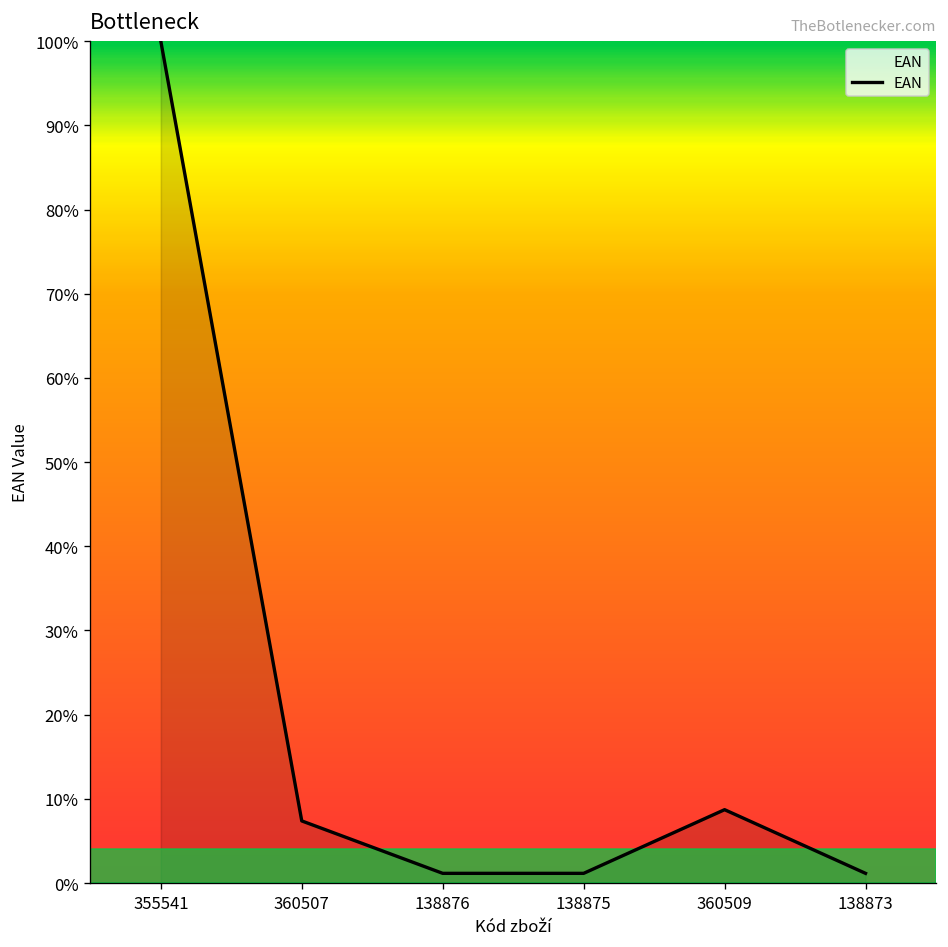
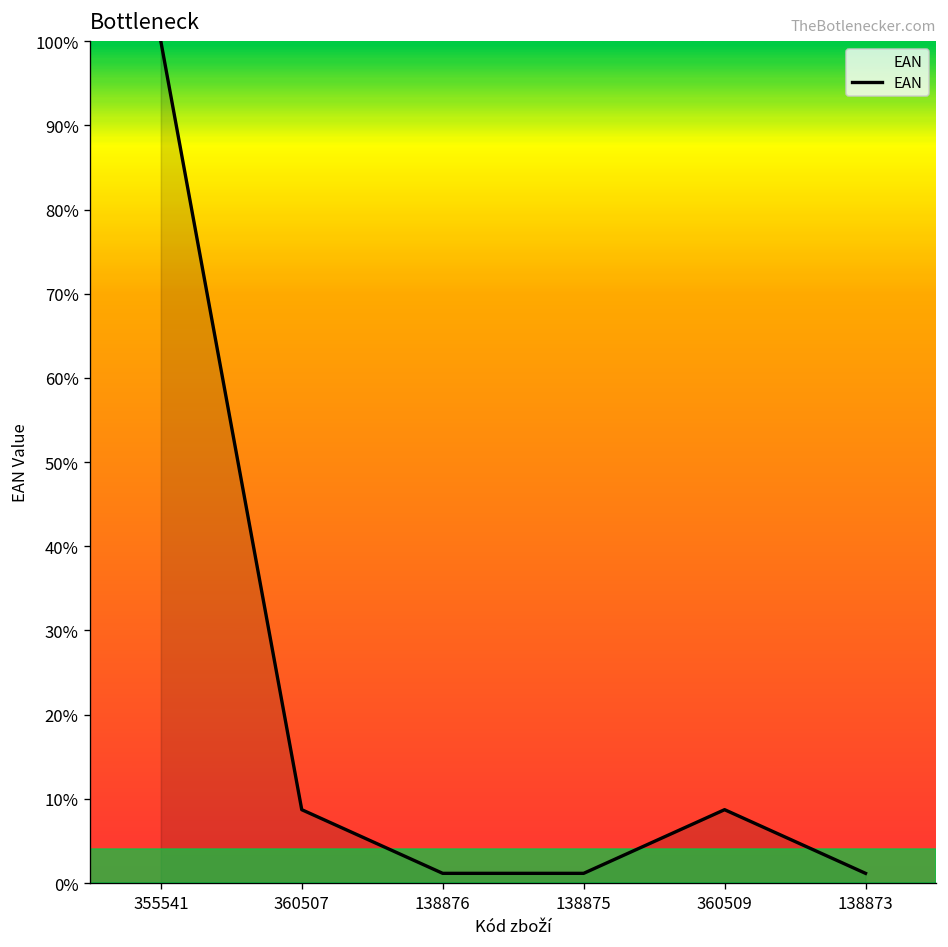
360507: 7% -> 9%
